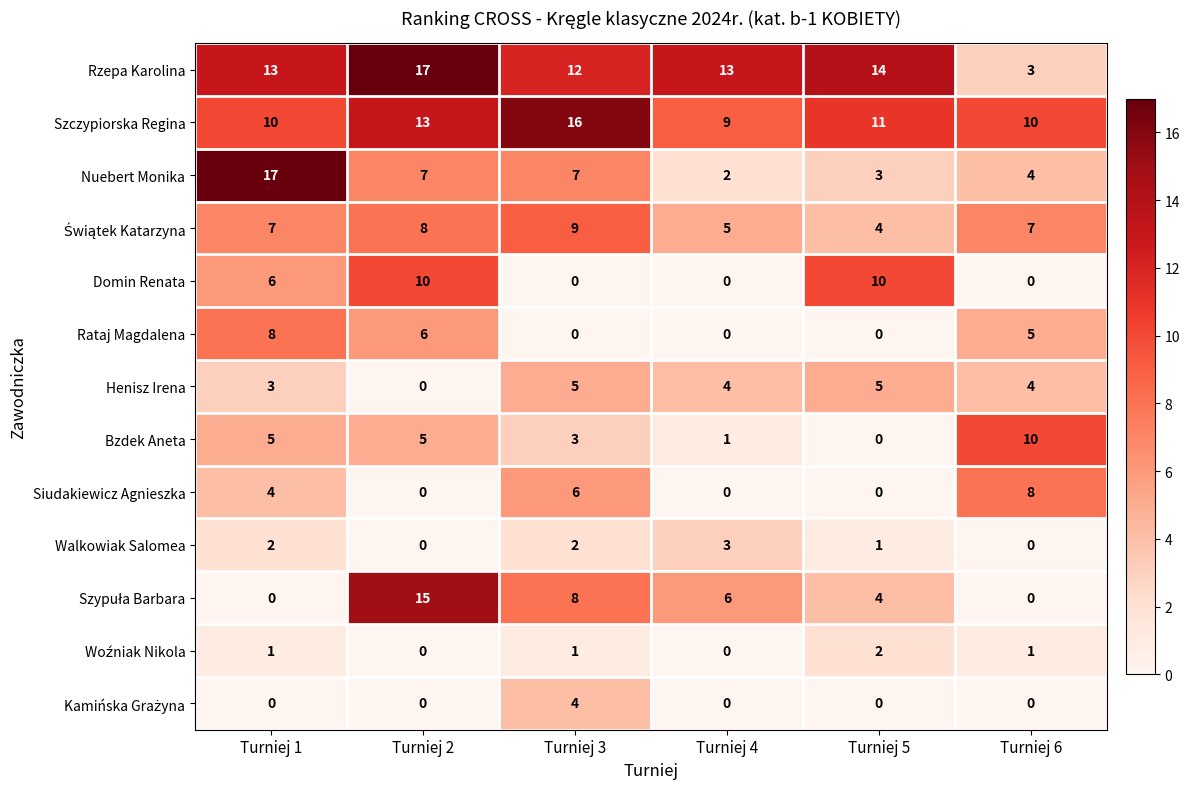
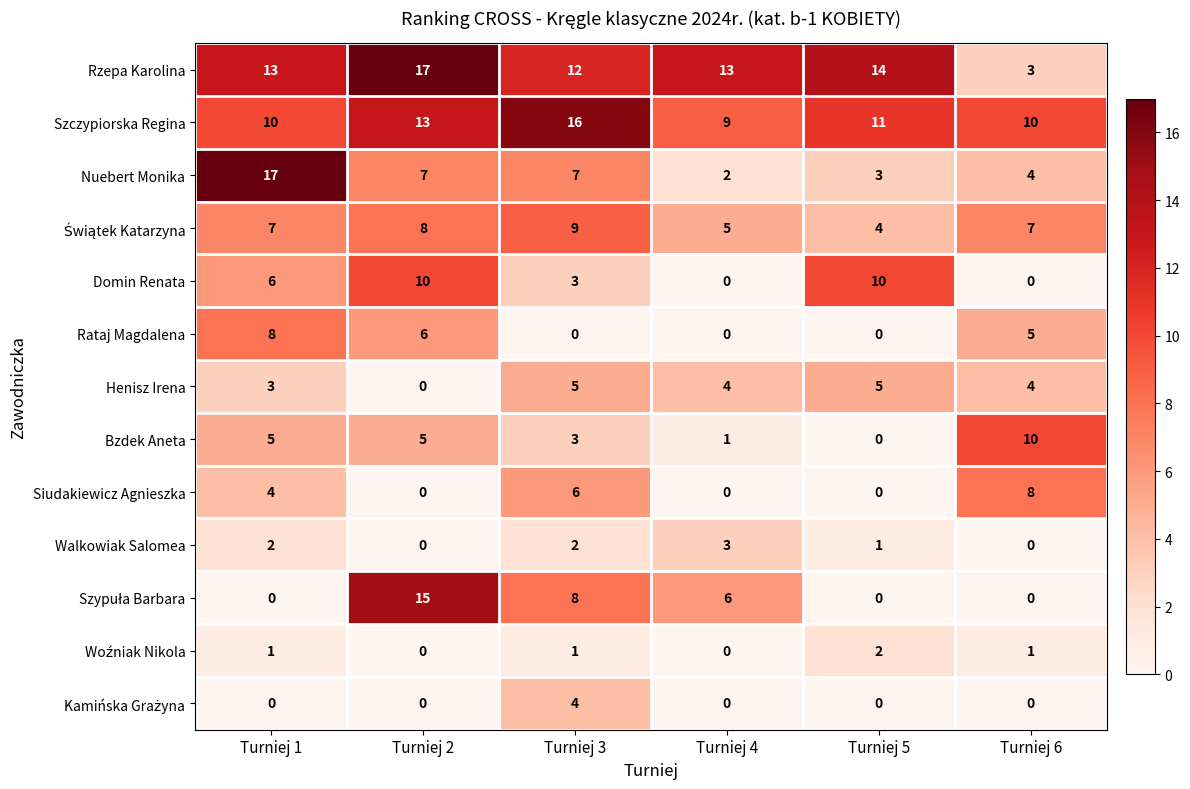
Domin Renata, Turniej 3: 0 -> 3
Szypuła Barbara, Turniej 5: 4 -> 0
